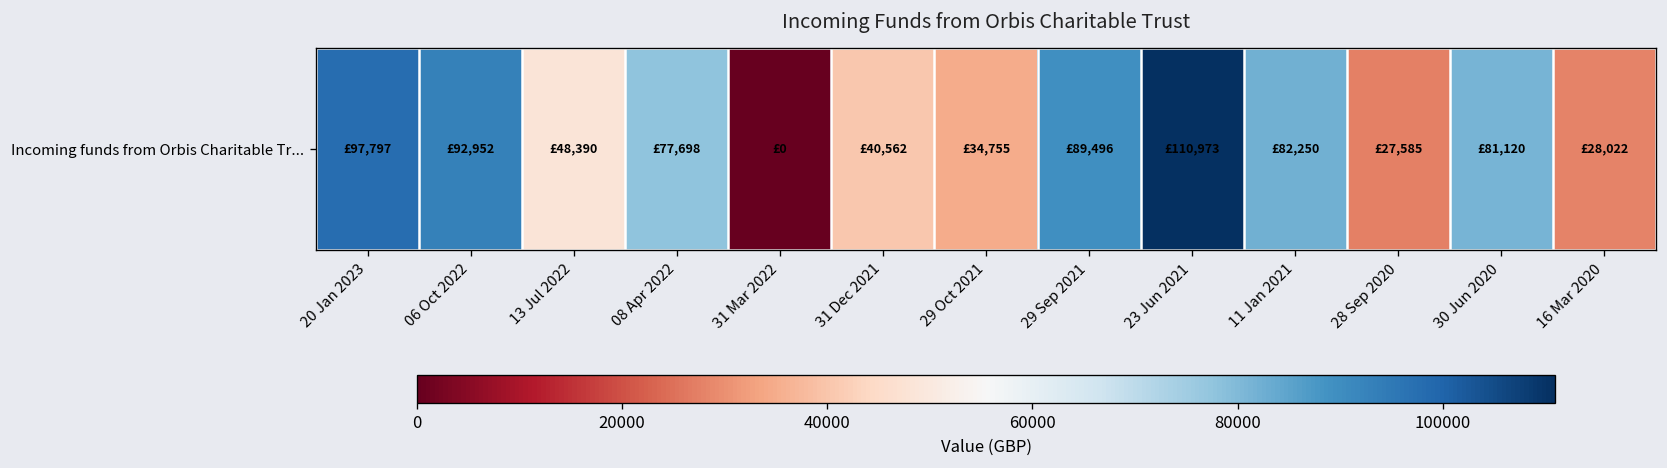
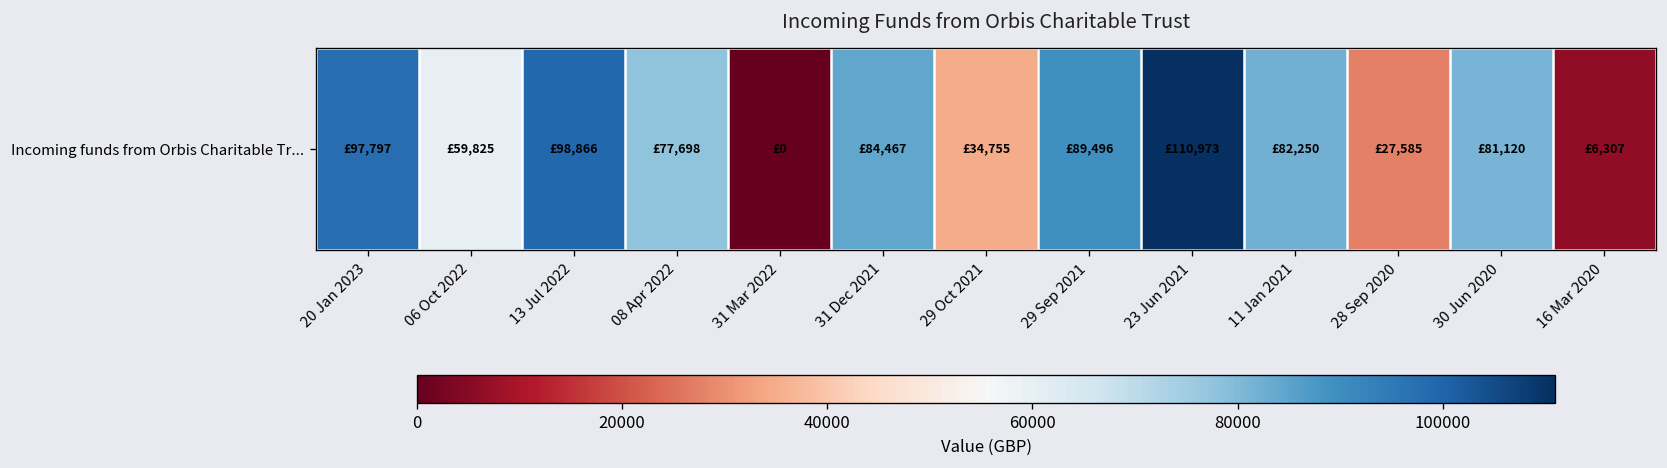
Incoming funds from Orbis Charitable Tr..., 06 Oct 2022: £92,952 -> £59,825
Incoming funds from Orbis Charitable Tr..., 13 Jul 2022: £48,390 -> £98,866
Incoming funds from Orbis Charitable Tr..., 31 Dec 2021: £40,562 -> £84,467
Incoming funds from Orbis Charitable Tr..., 16 Mar 2020: £28,022 -> £6,307
